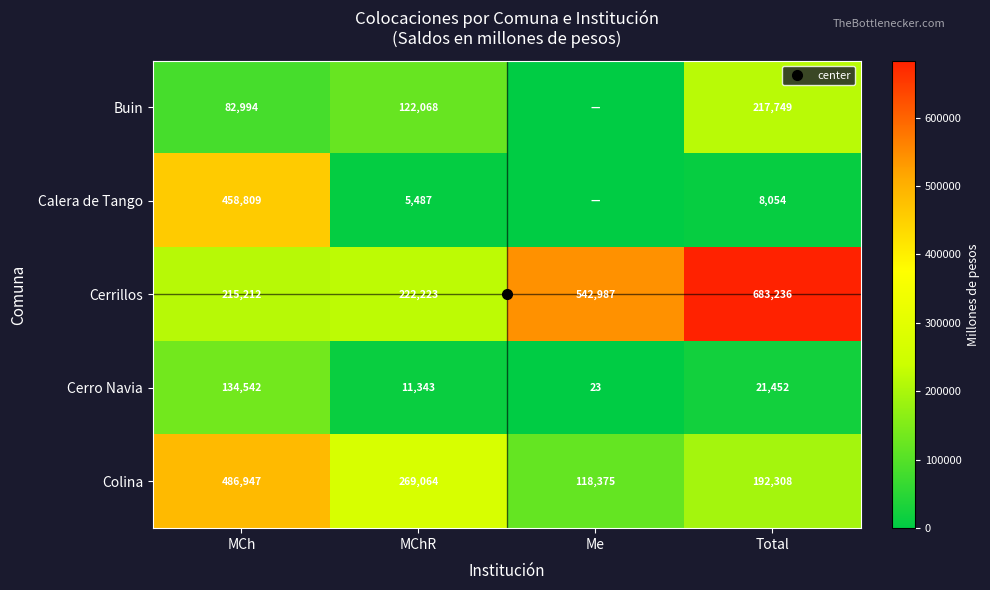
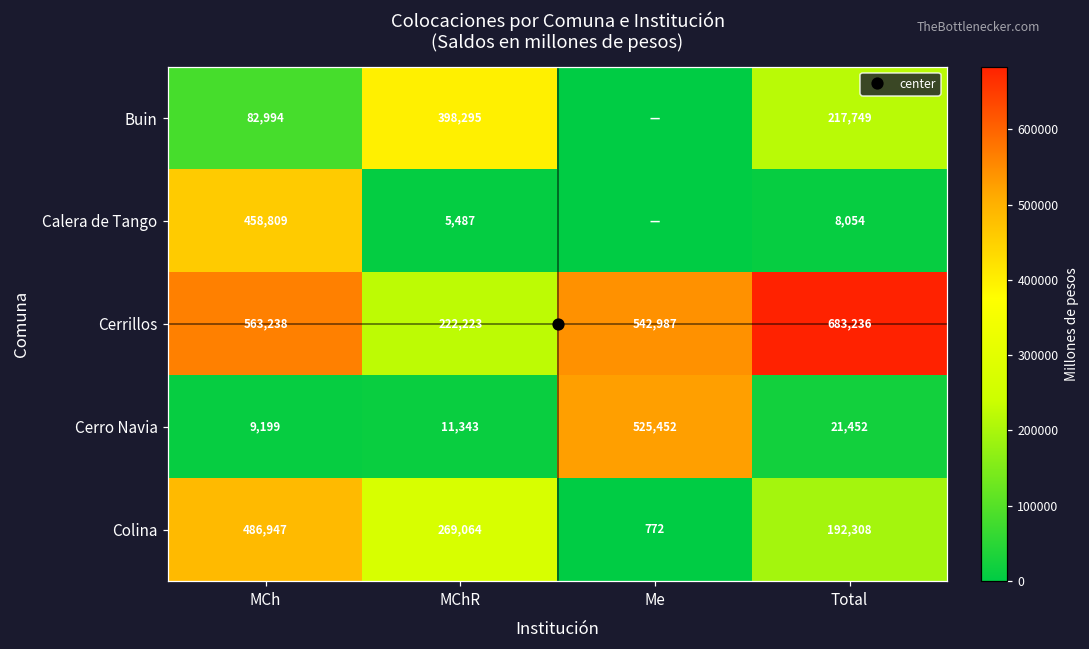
Buin, MChR: 122,068 -> 398,295
Cerrillos, MCh: 215,212 -> 563,238
Cerro Navia, MCh: 134,542 -> 9,199
Cerro Navia, Me: 23 -> 525,452
Colina, Me: 118,375 -> 772
